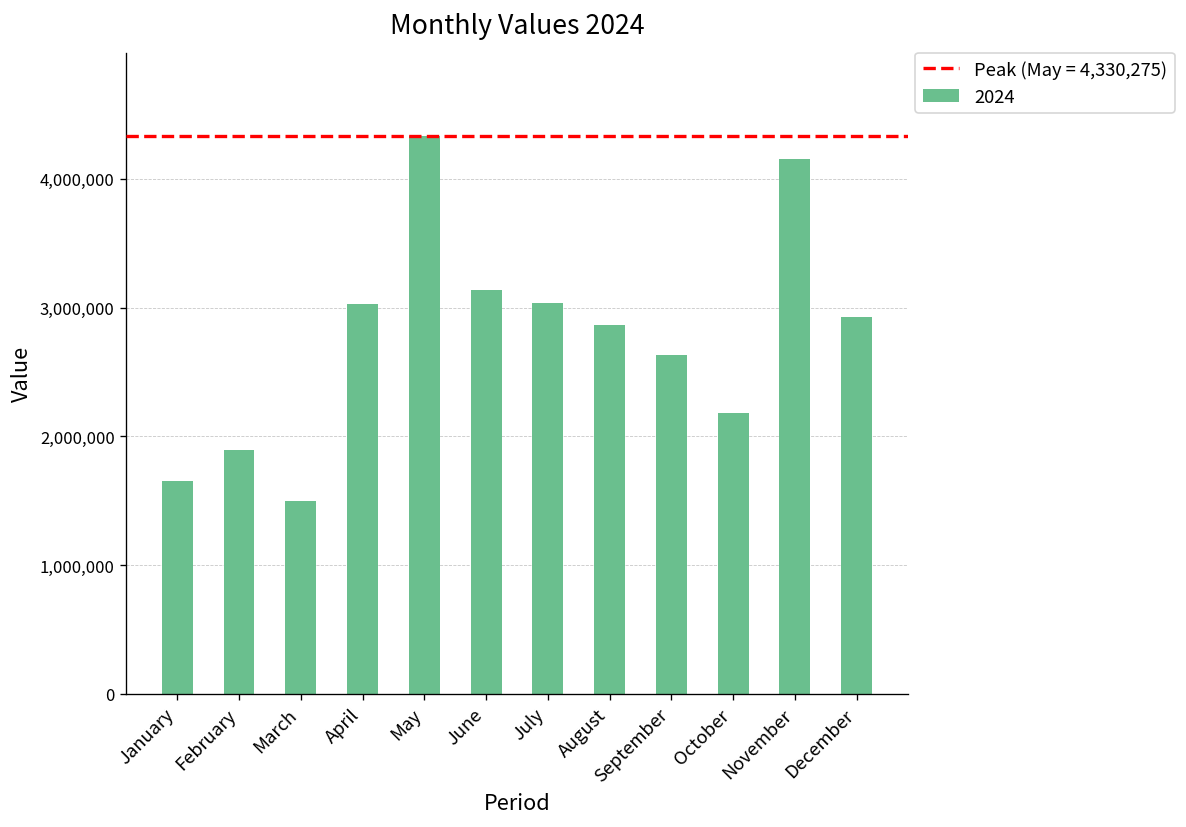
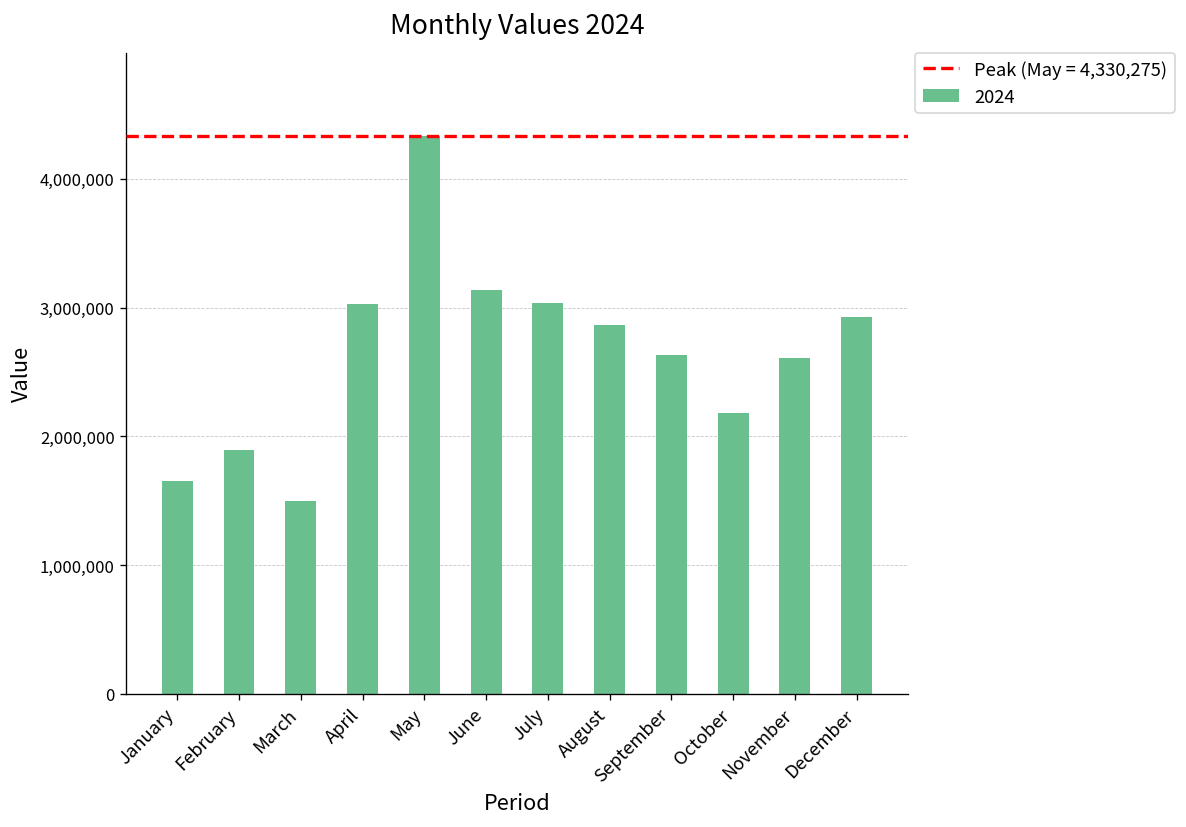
November: 4,150,000 -> 2,610,000
